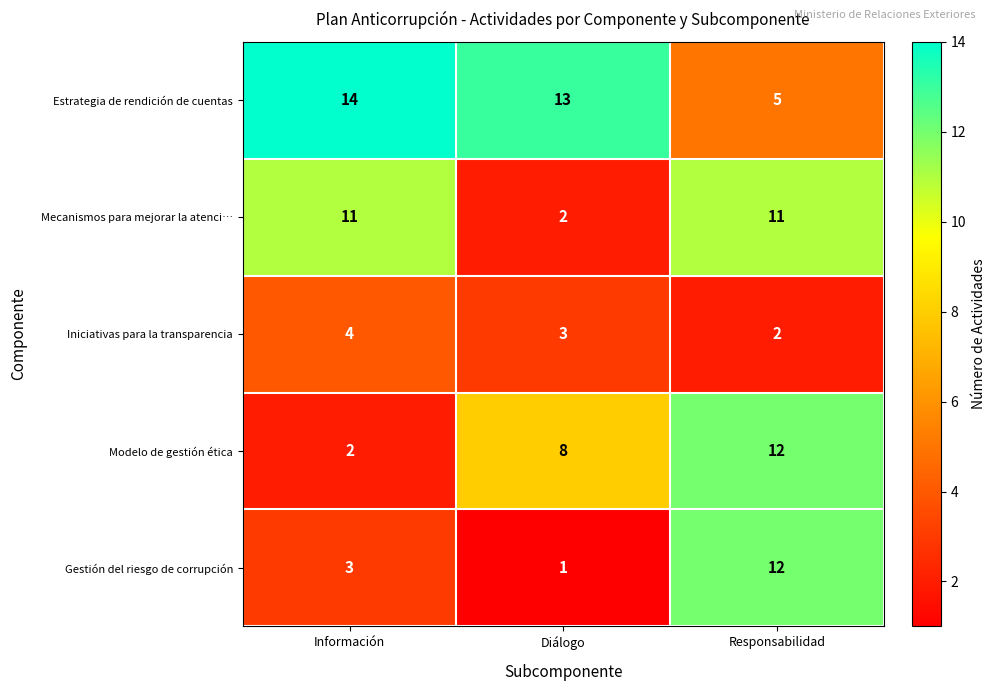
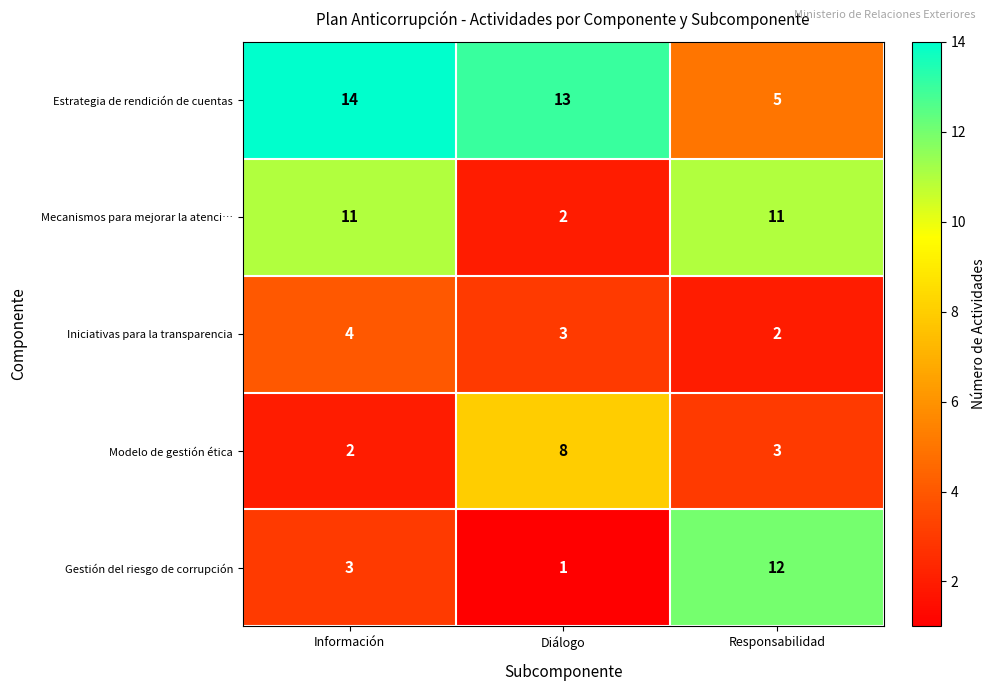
Modelo de gestión ética, Responsabilidad: 12 -> 3
